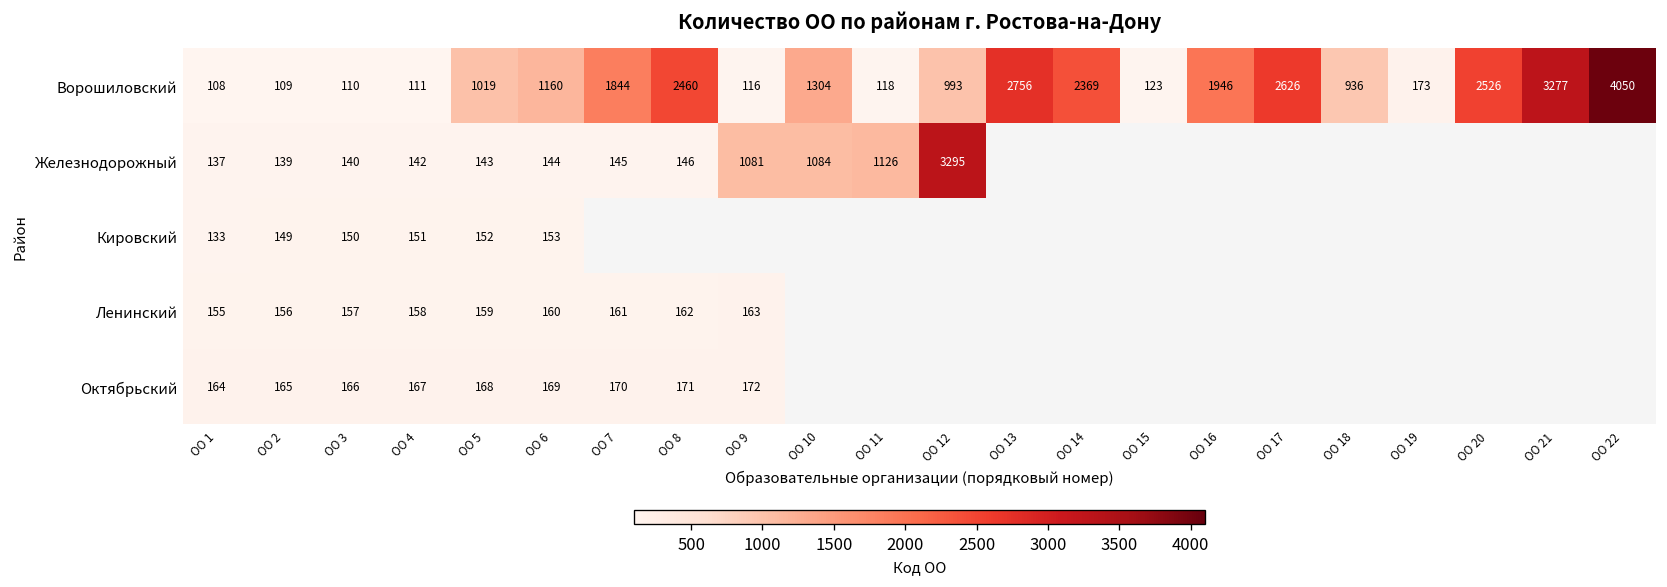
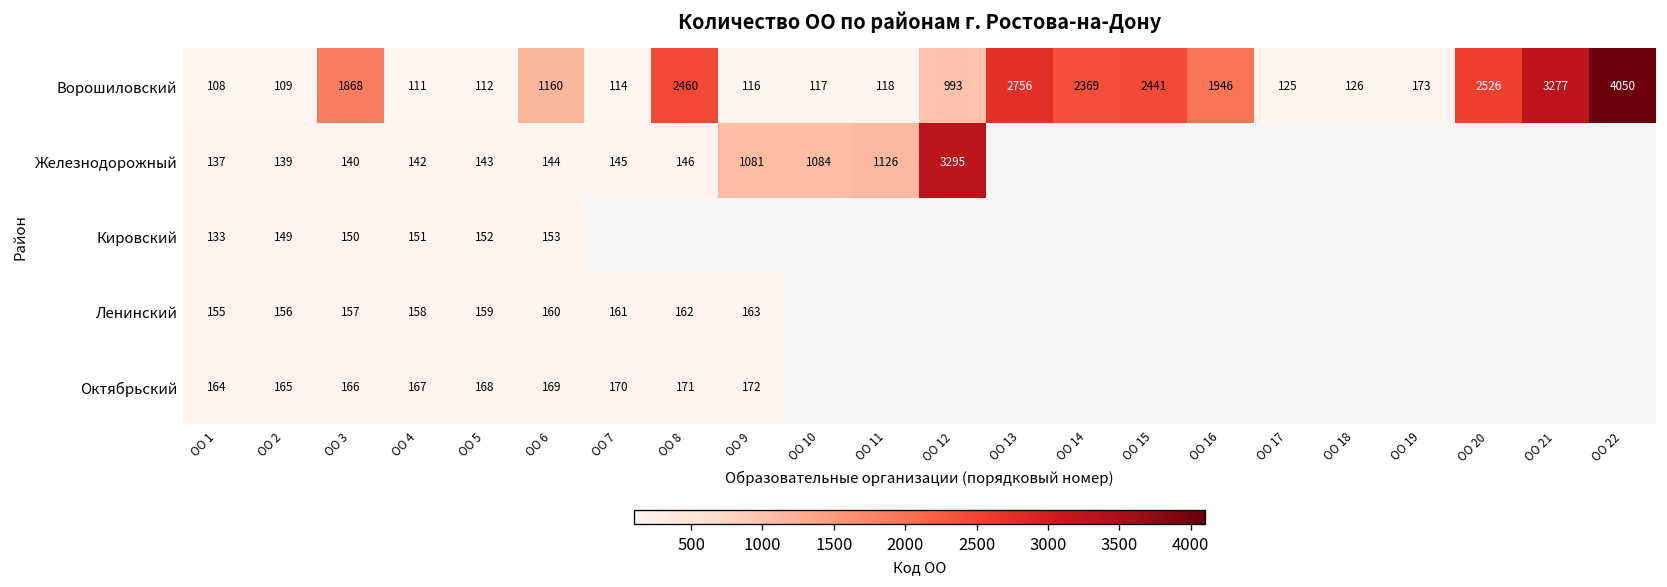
Ворошиловский, ОО 3: 110 -> 1868
Ворошиловский, ОО 5: 1019 -> 112
Ворошиловский, ОО 7: 1844 -> 114
Ворошиловский, ОО 10: 1304 -> 117
Ворошиловский, ОО 15: 123 -> 2441
Ворошиловский, ОО 17: 2626 -> 125
Ворошиловский, ОО 18: 936 -> 126
